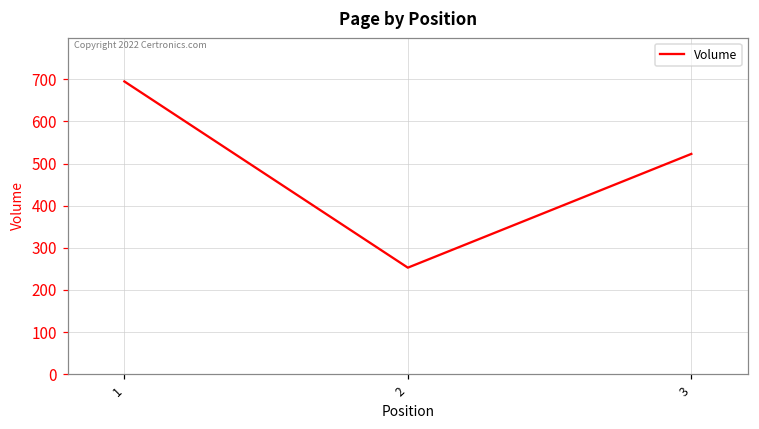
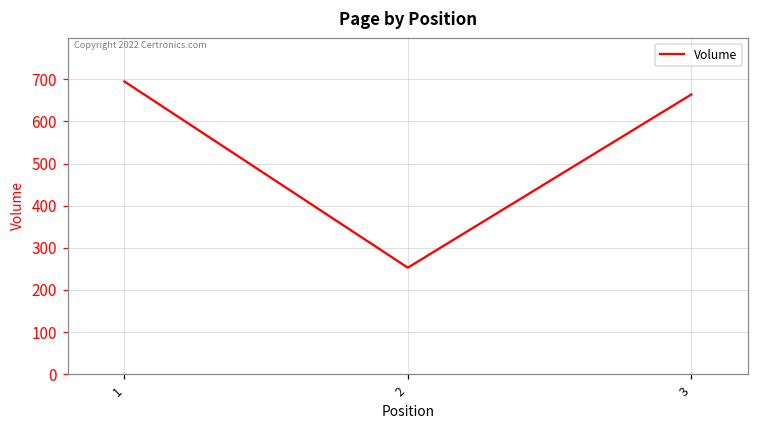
3: 520 -> 660
